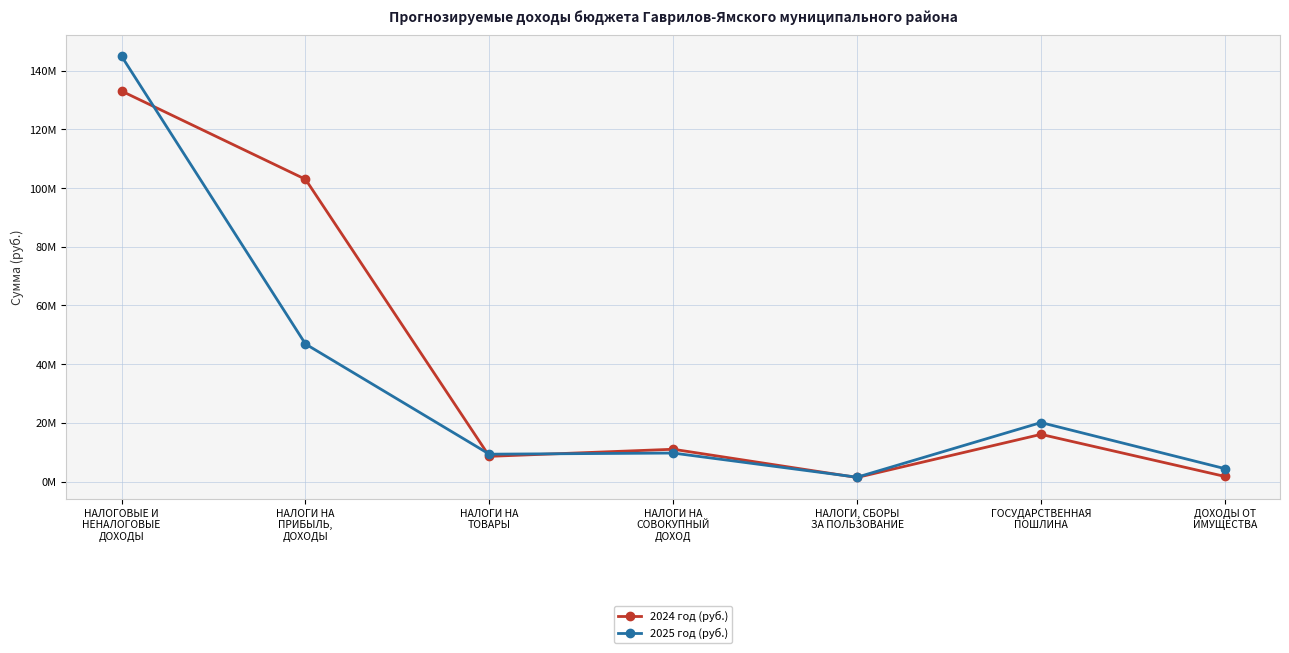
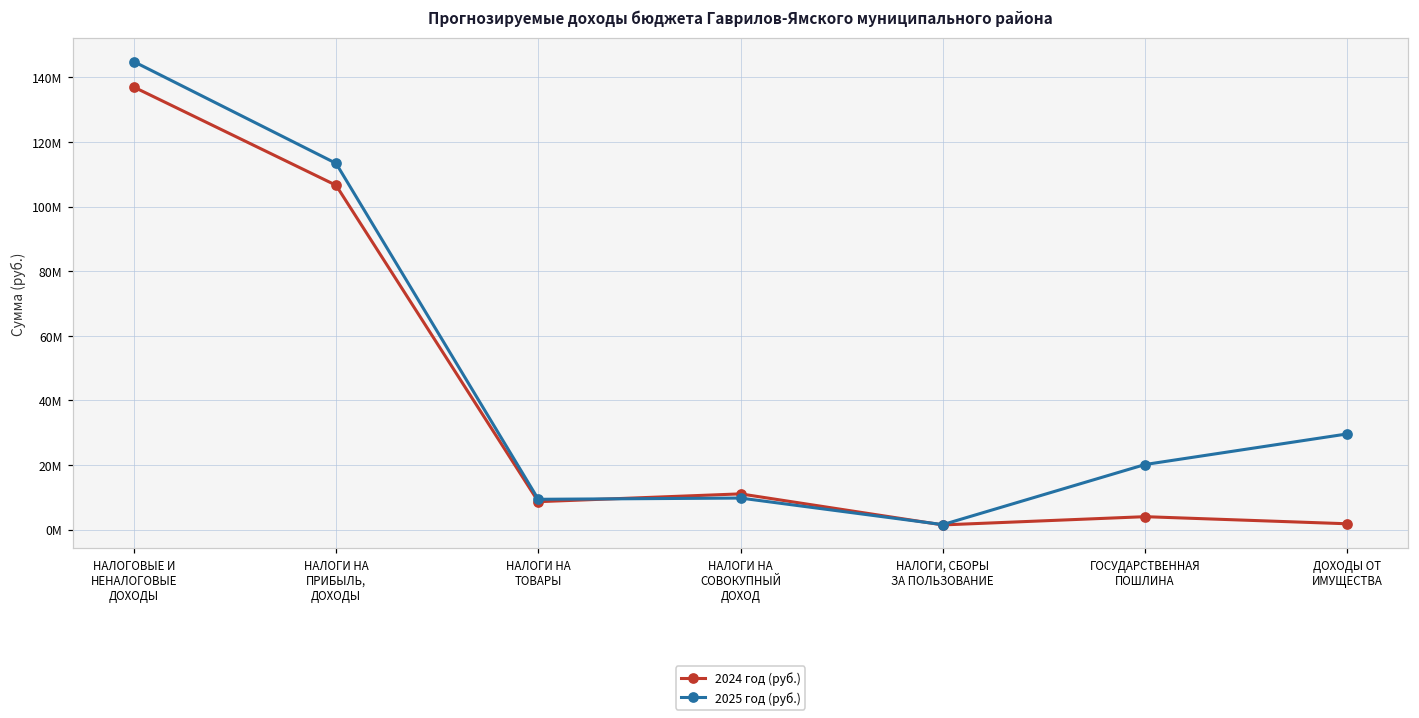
2024 год (руб.), НАЛОГОВЫЕ И НЕНАЛОГОВЫЕ ДОХОДЫ: 133000000 -> 137000000
2024 год (руб.), НАЛОГИ НА ПРИБЫЛЬ, ДОХОДЫ: 103000000 -> 107000000
2025 год (руб.), НАЛОГИ НА ПРИБЫЛЬ, ДОХОДЫ: 47000000 -> 113000000
2024 год (руб.), ГОСУДАРСТВЕННАЯ ПОШЛИНА: 16000000 -> 4000000
2025 год (руб.), ДОХОДЫ ОТ ИМУЩЕСТВА: 4000000 -> 30000000
